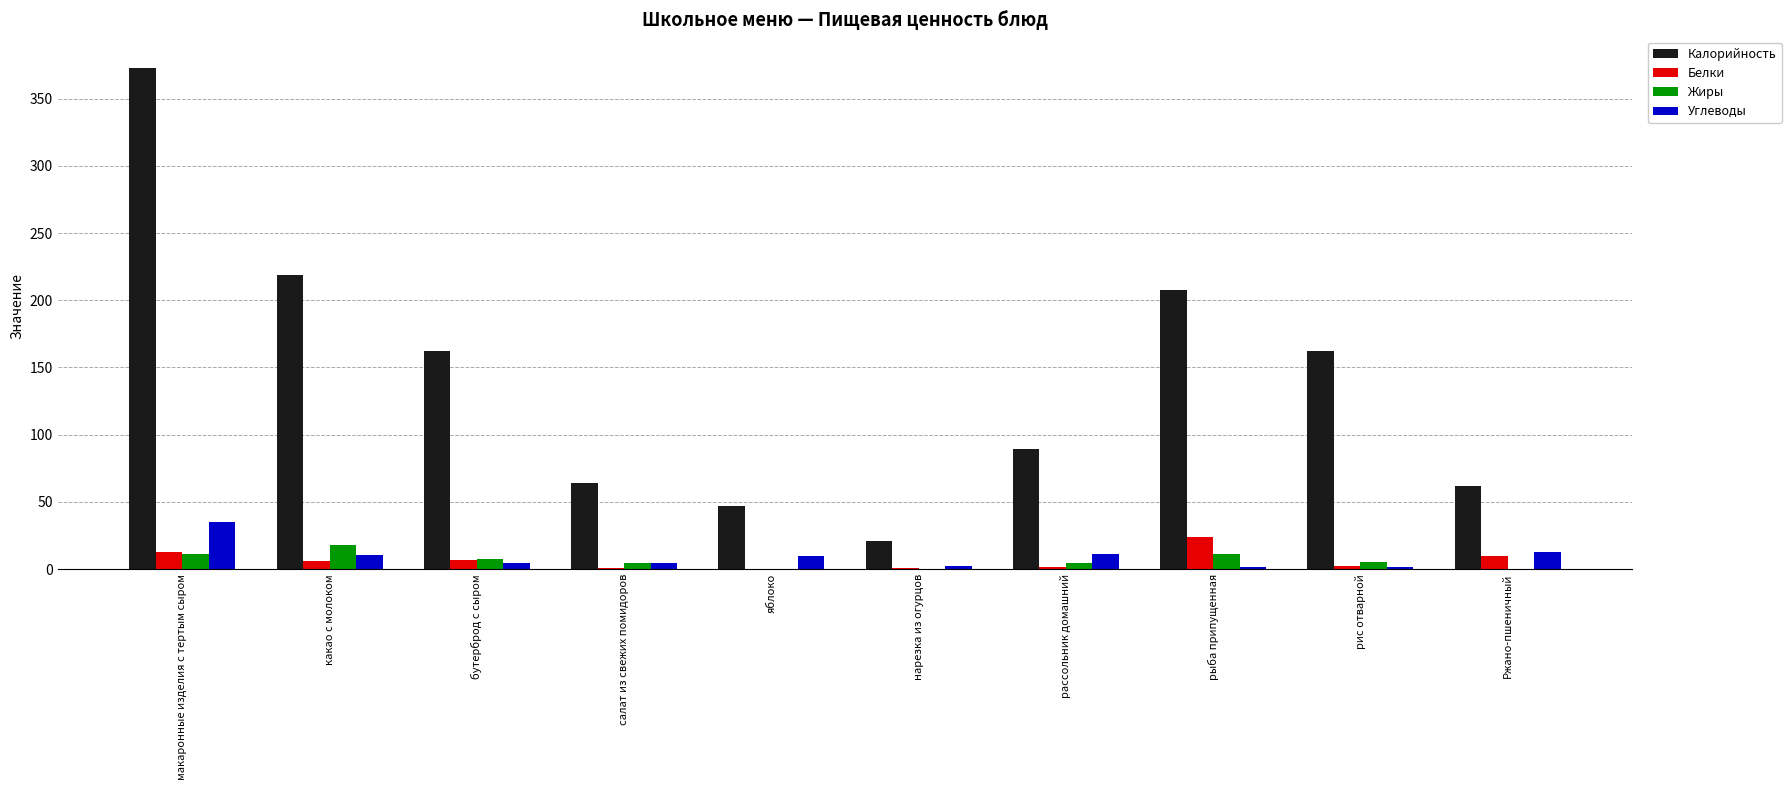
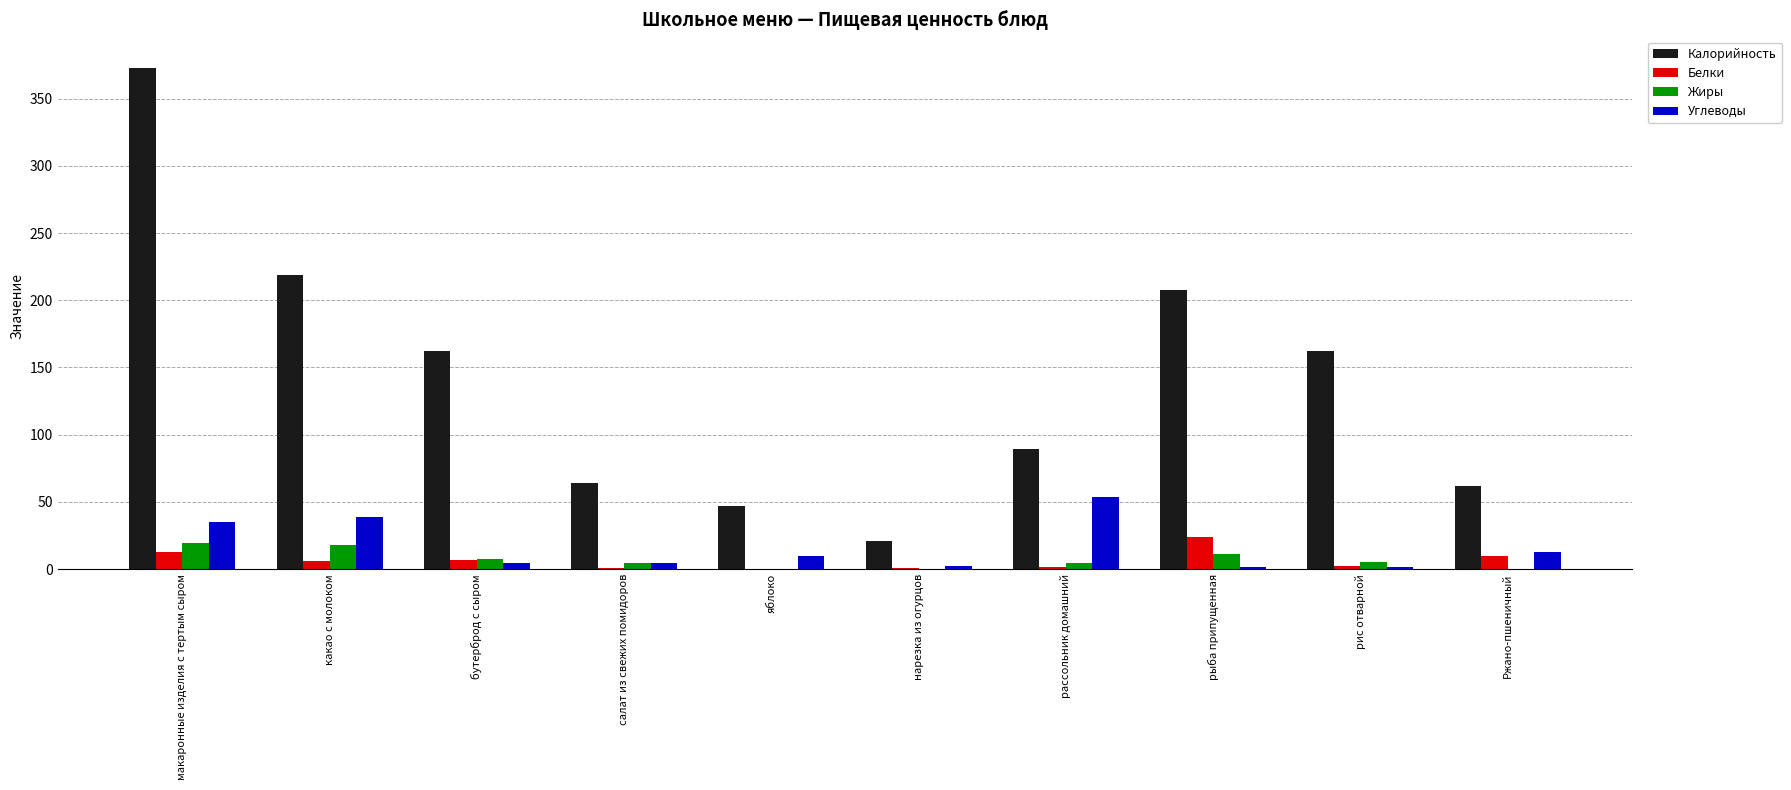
Жиры, макаронные изделия с тертым сыром: 12 -> 20
Углеводы, какао с молоком: 10 -> 38
Углеводы, рассольник домашний: 11 -> 54
